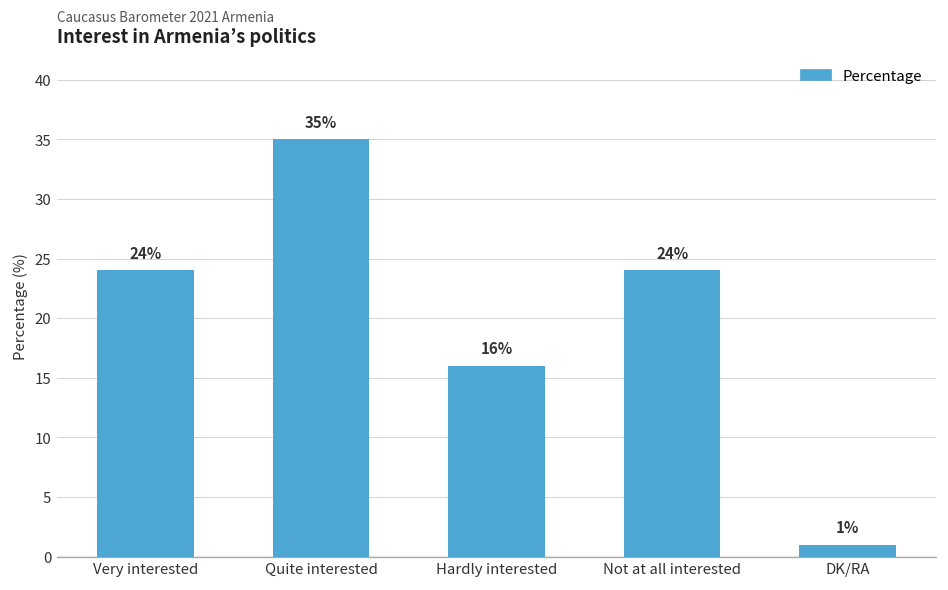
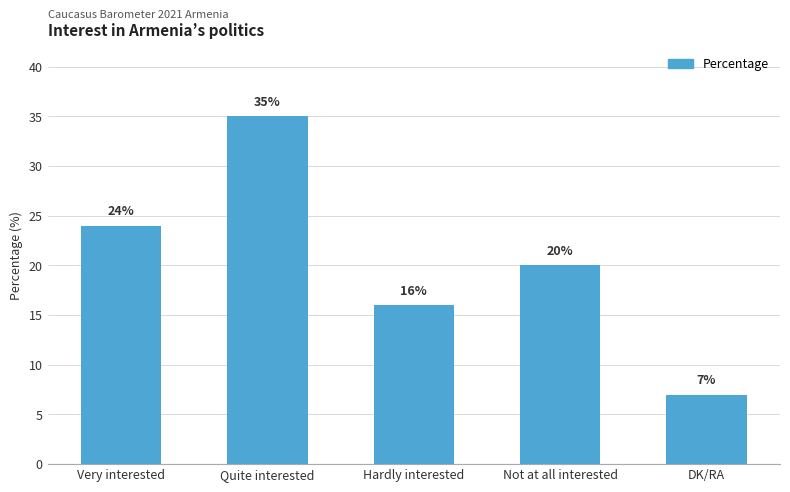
Not at all interested: 24% -> 20%
DK/RA: 1% -> 7%
